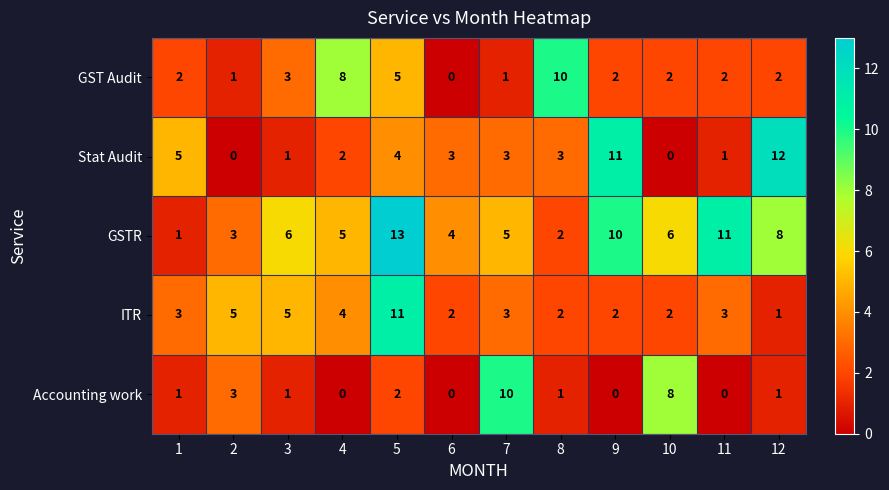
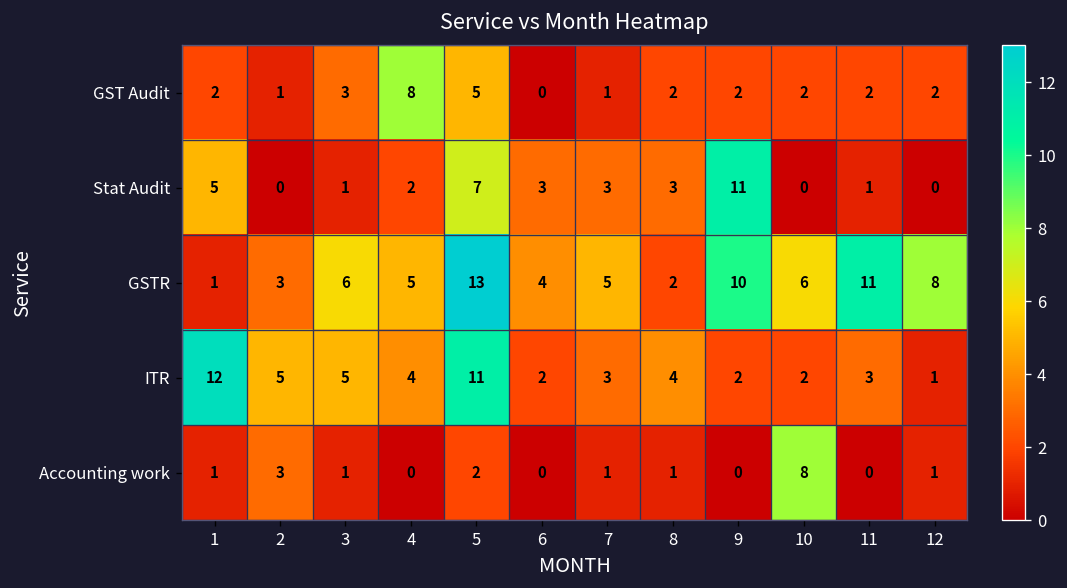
GST Audit, 8: 10 -> 2
Stat Audit, 5: 4 -> 7
Stat Audit, 12: 12 -> 0
ITR, 1: 3 -> 12
ITR, 8: 2 -> 4
Accounting work, 7: 10 -> 1
